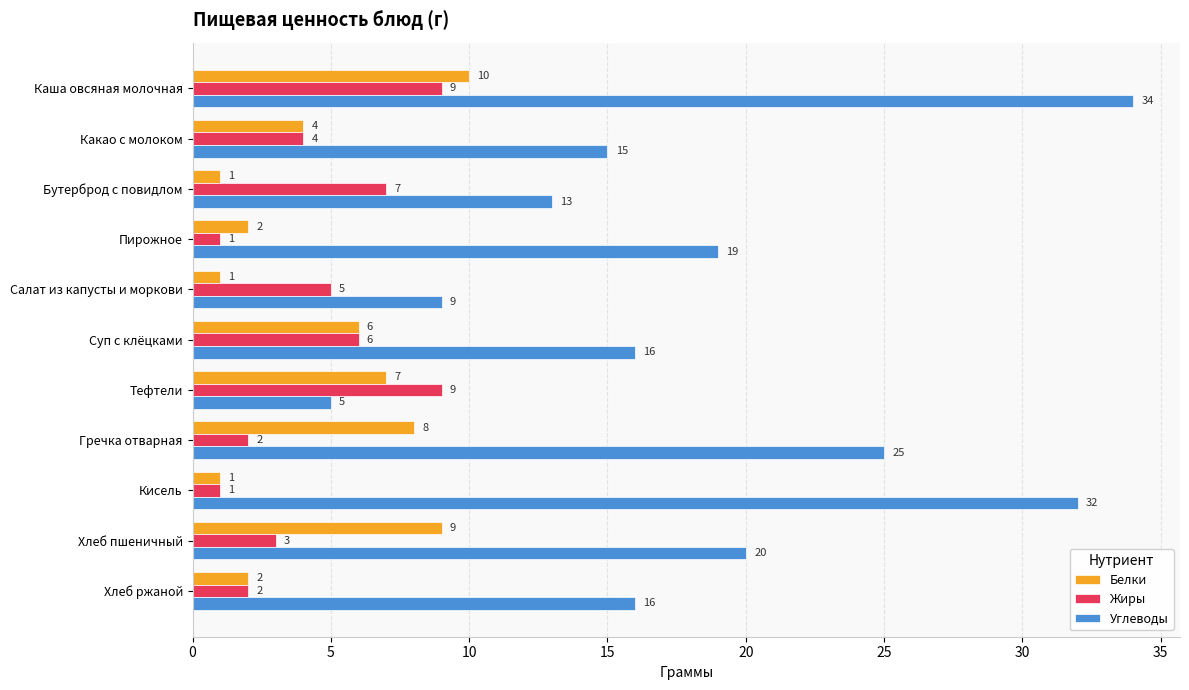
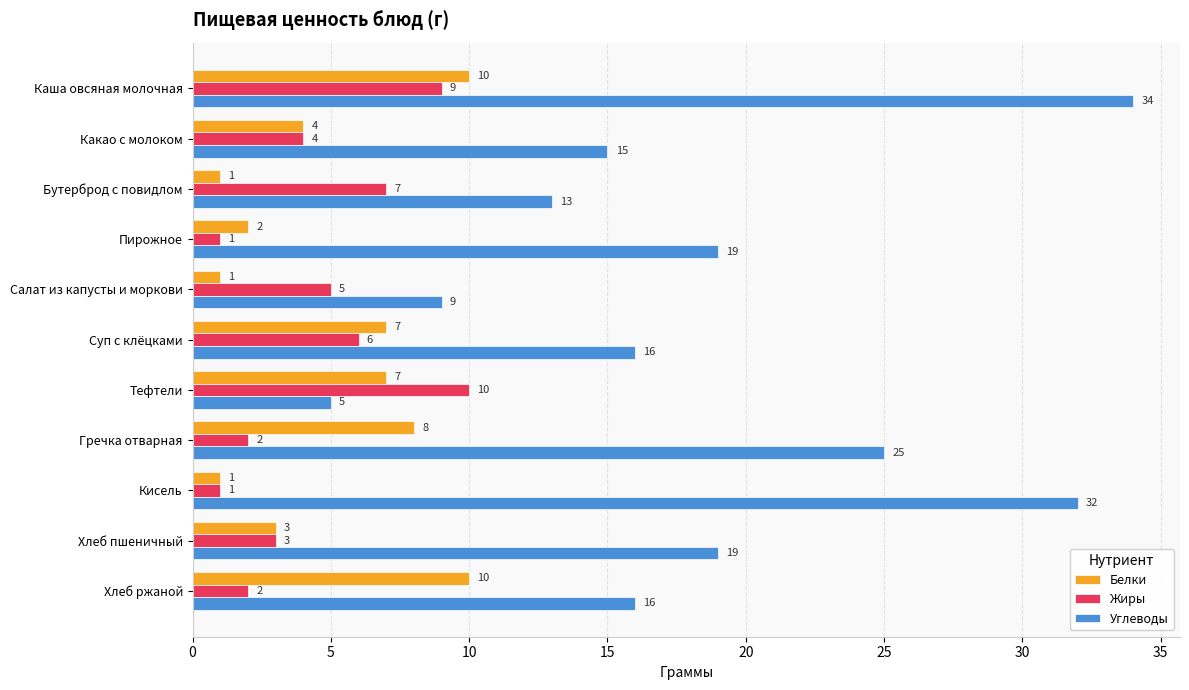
Белки, Суп с клёцками: 6 -> 7
Жиры, Тефтели: 9 -> 10
Белки, Хлеб пшеничный: 9 -> 3
Углеводы, Хлеб пшеничный: 20 -> 19
Белки, Хлеб ржаной: 2 -> 10
